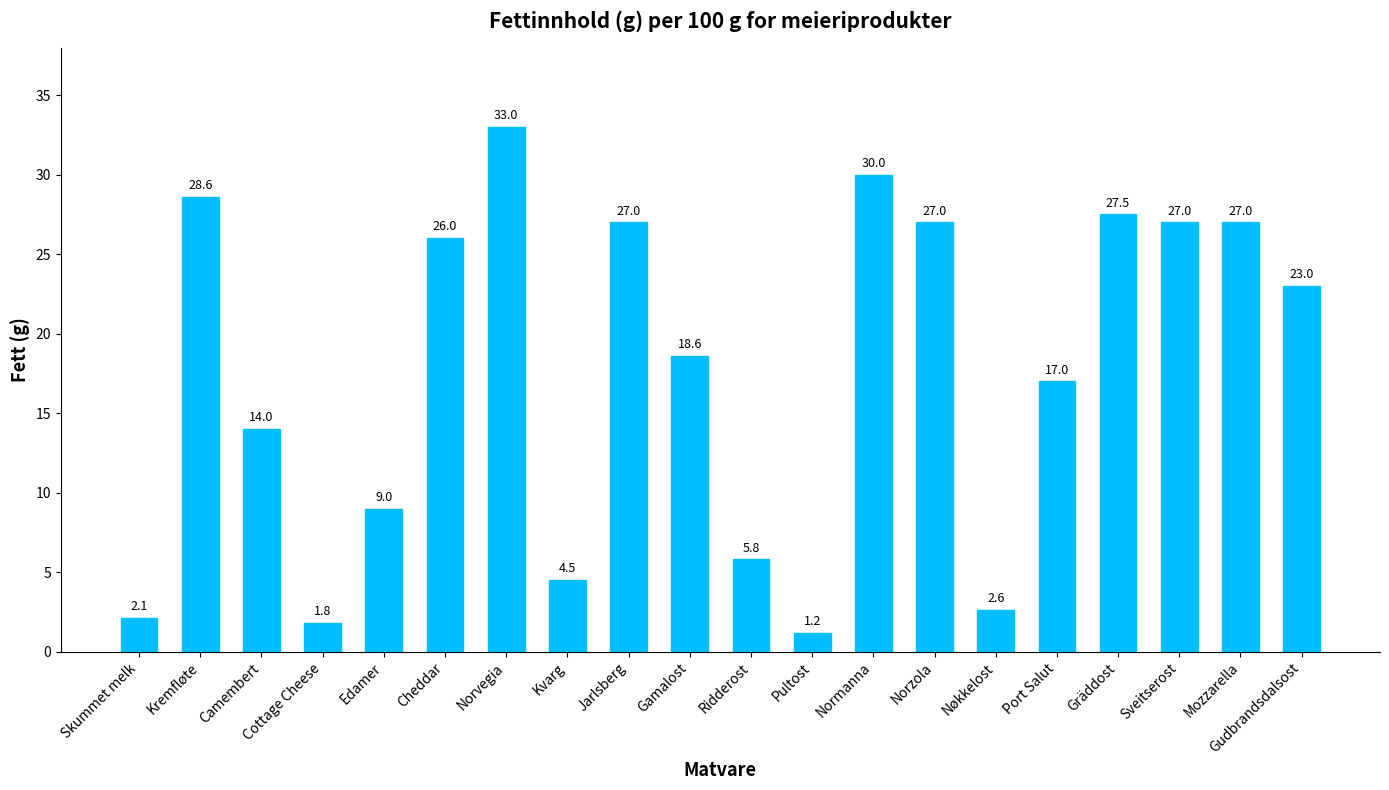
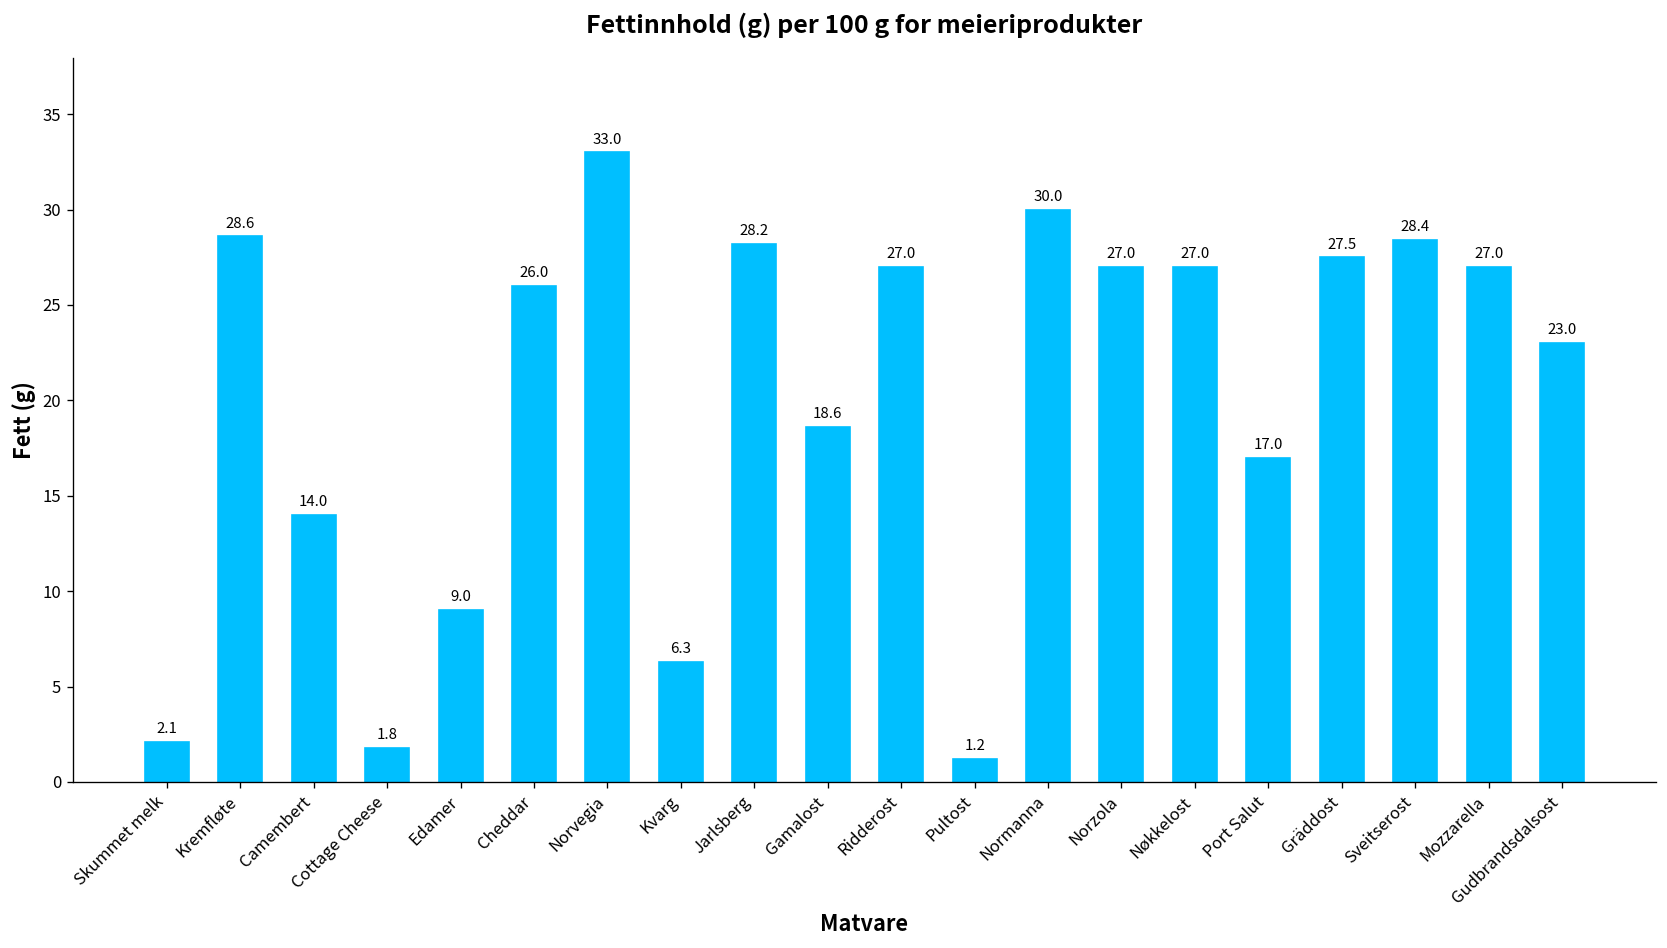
Kvarg: 4.5 -> 6.3
Jarlsberg: 27.0 -> 28.2
Ridderost: 5.8 -> 27.0
Nøkkelost: 2.6 -> 27.0
Sveitserost: 27.0 -> 28.4
